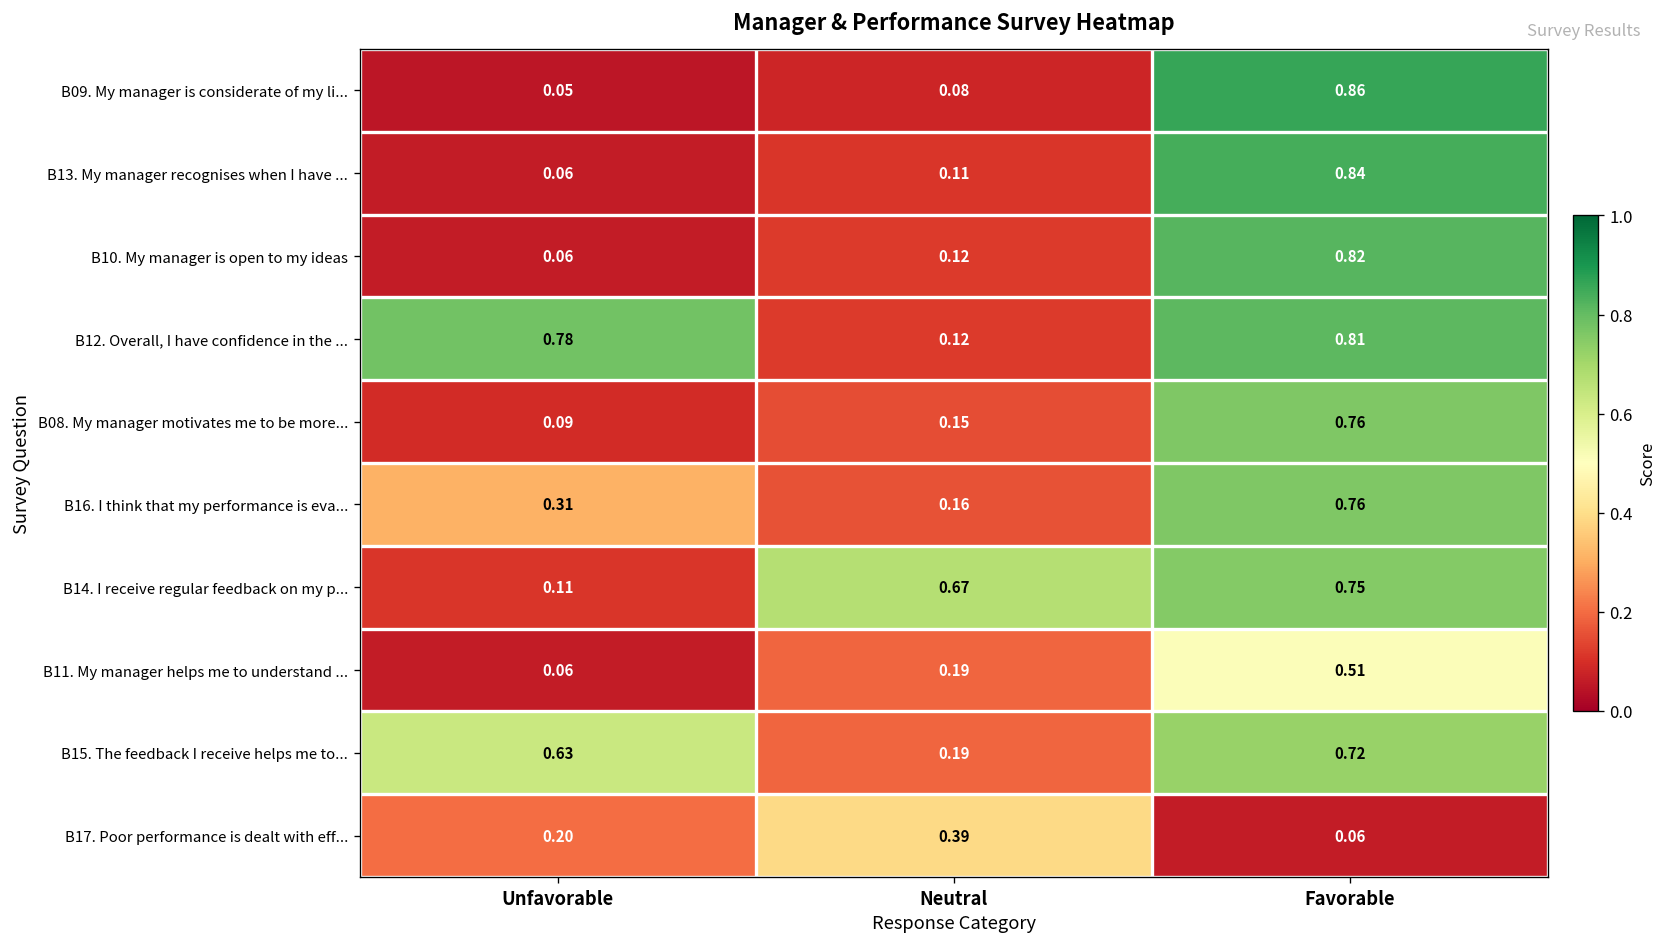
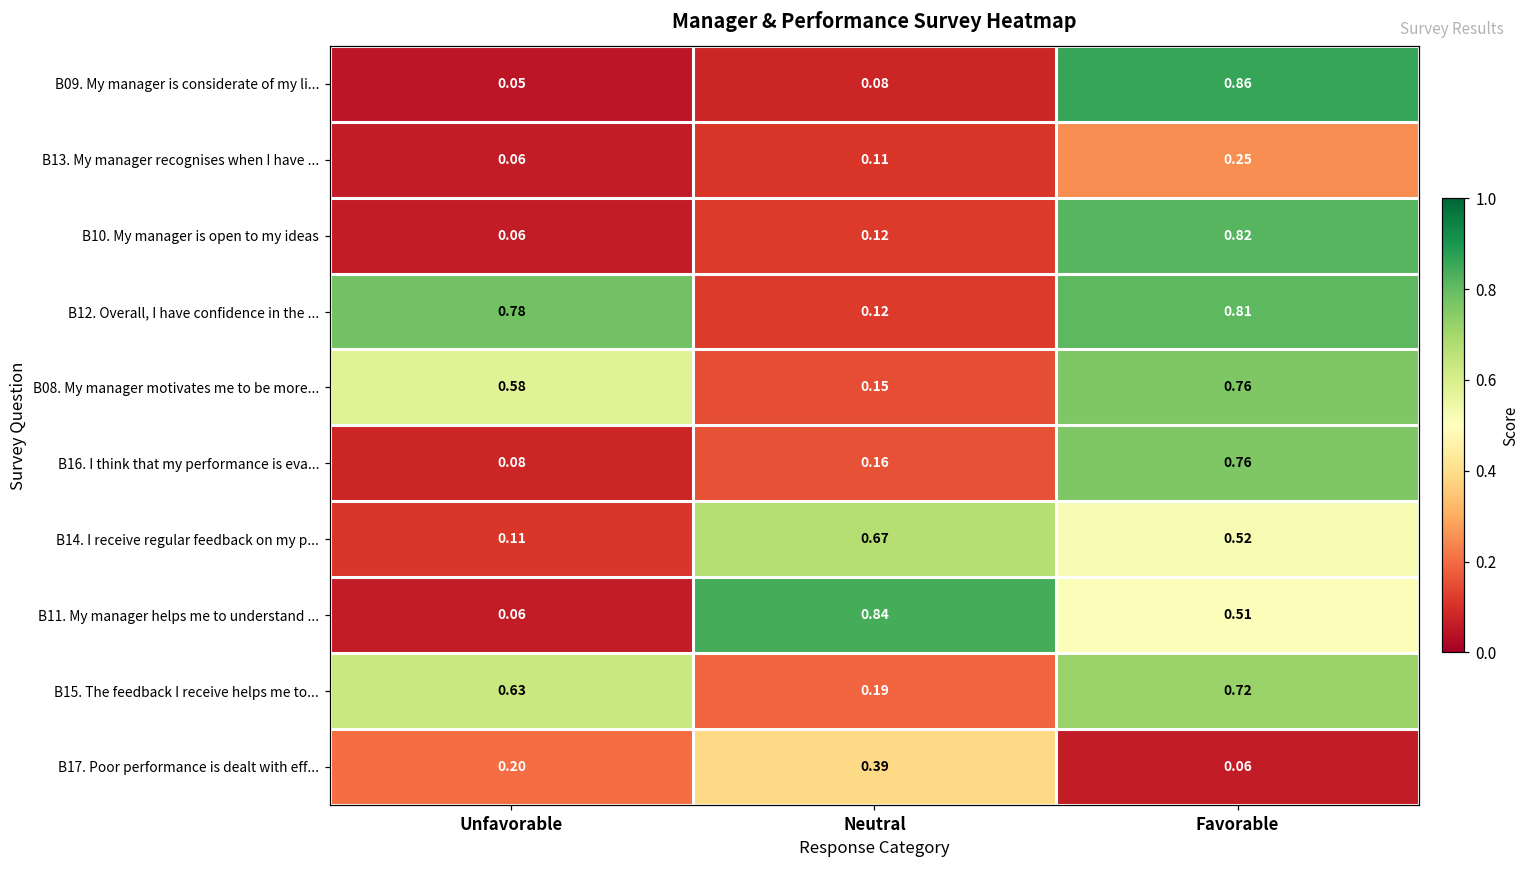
B13. My manager recognises when I have ..., Favorable: 0.84 -> 0.25
B08. My manager motivates me to be more..., Unfavorable: 0.09 -> 0.58
B16. I think that my performance is eva..., Unfavorable: 0.31 -> 0.08
B14. I receive regular feedback on my p..., Favorable: 0.75 -> 0.52
B11. My manager helps me to understand ..., Neutral: 0.19 -> 0.84
